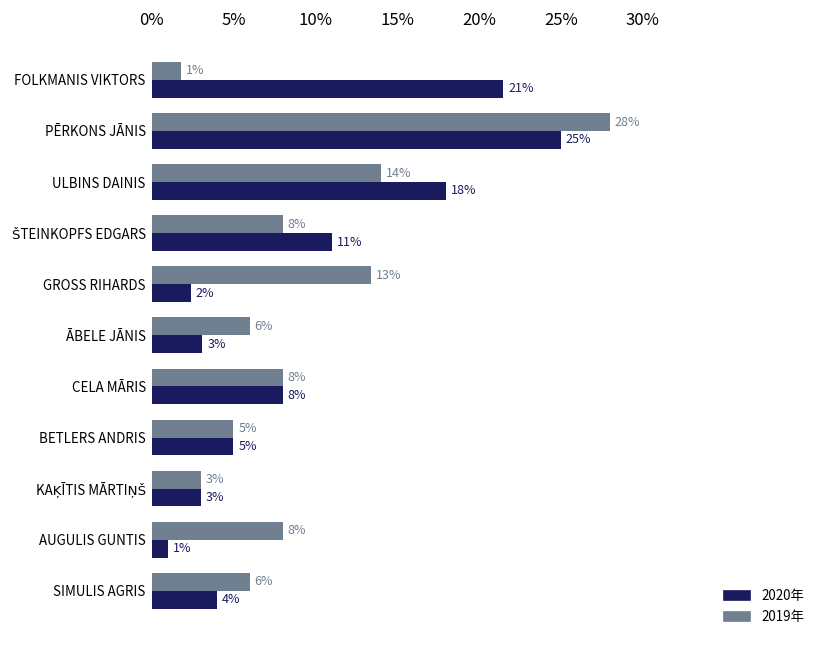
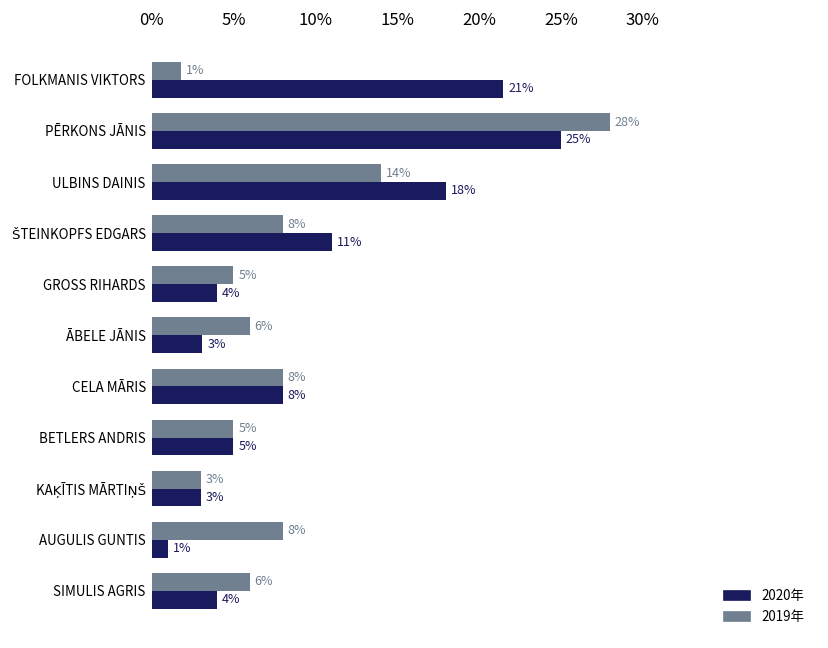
2019年, GROSS RIHARDS: 13% -> 5%
2020年, GROSS RIHARDS: 2% -> 4%
